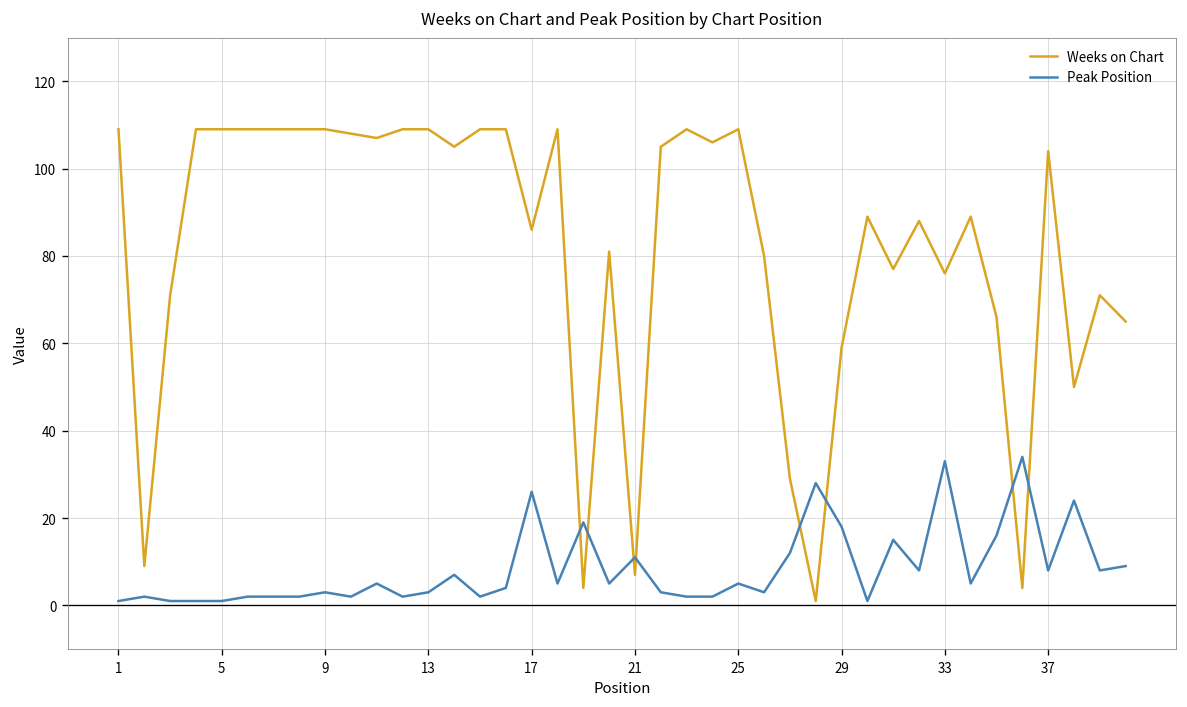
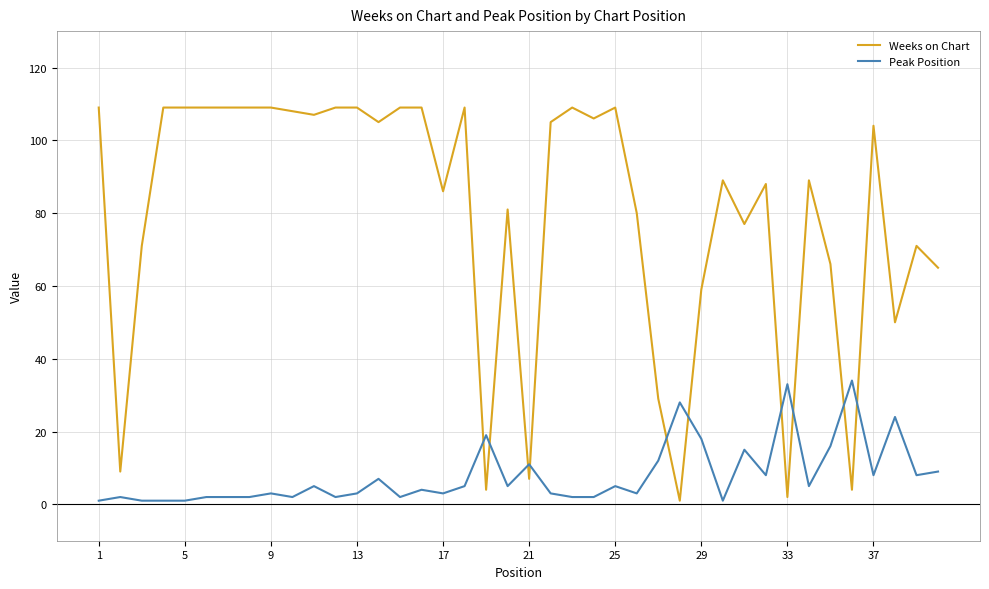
Peak Position, 17: 26 -> 3
Weeks on Chart, 33: 76 -> 2
